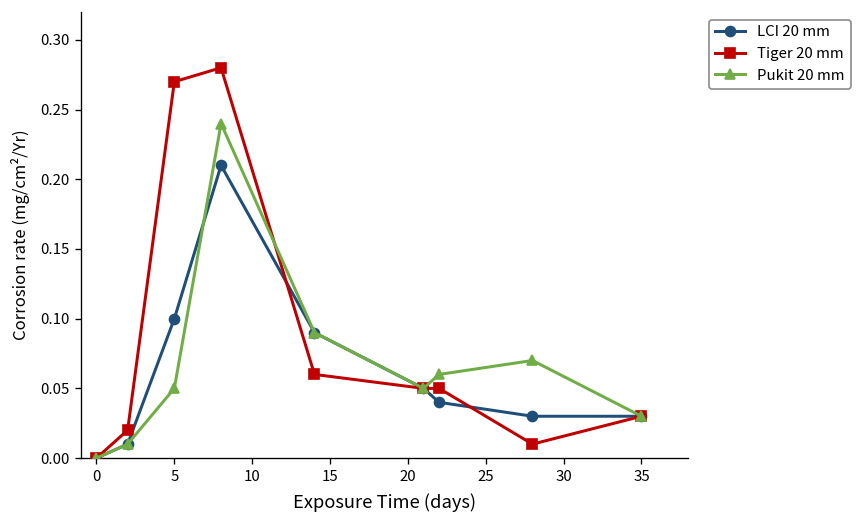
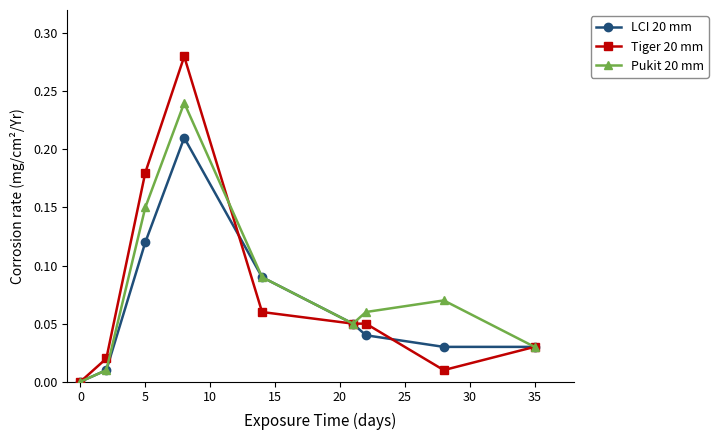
LCI 20 mm, 5: 0.10 -> 0.12
Tiger 20 mm, 5: 0.27 -> 0.18
Pukit 20 mm, 5: 0.05 -> 0.15
